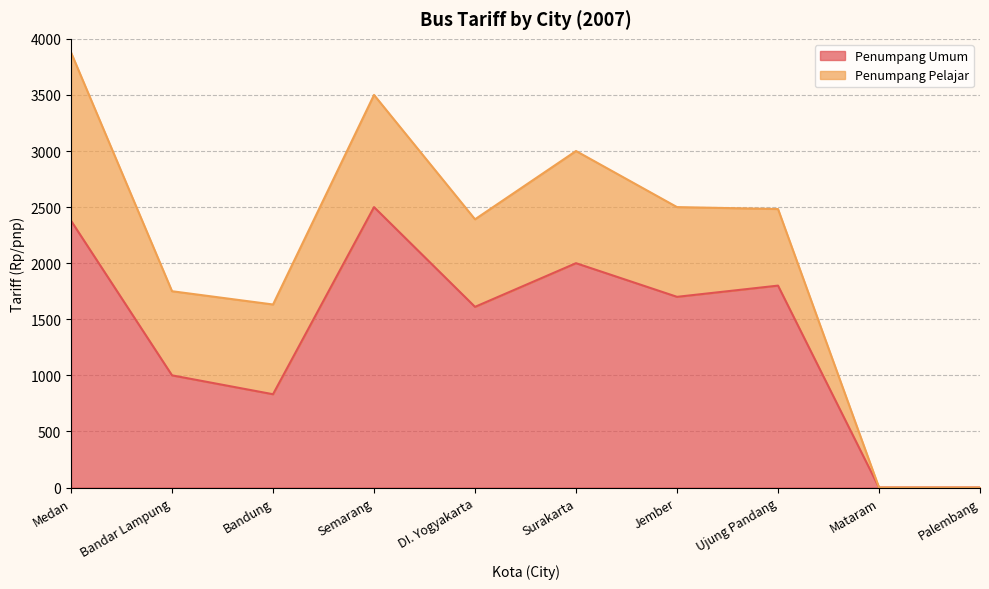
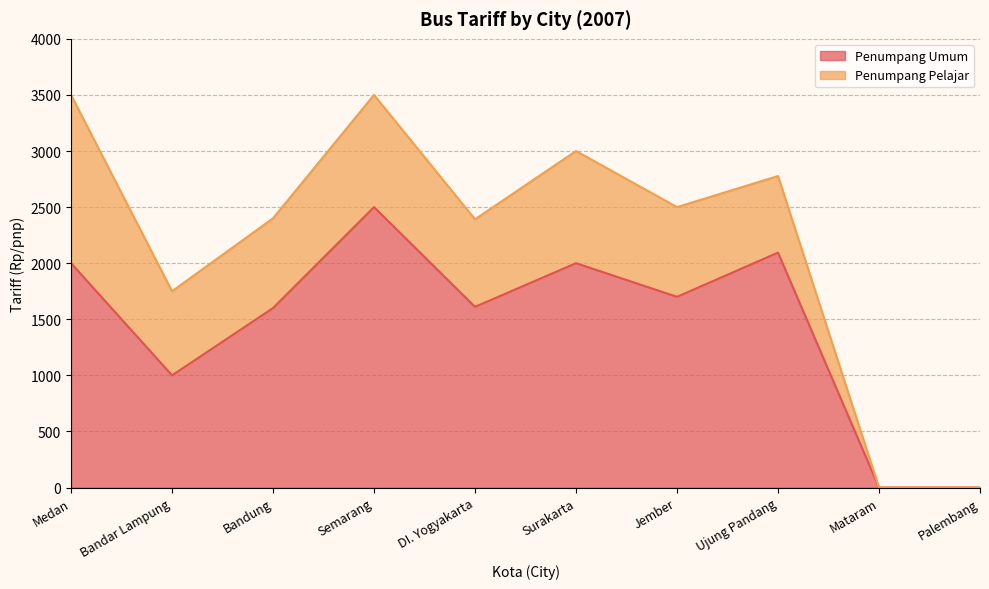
Penumpang Umum, Medan: 2380 -> 2000
Penumpang Umum, Bandung: 830 -> 1600
Penumpang Umum, Ujung Pandang: 1800 -> 2090
